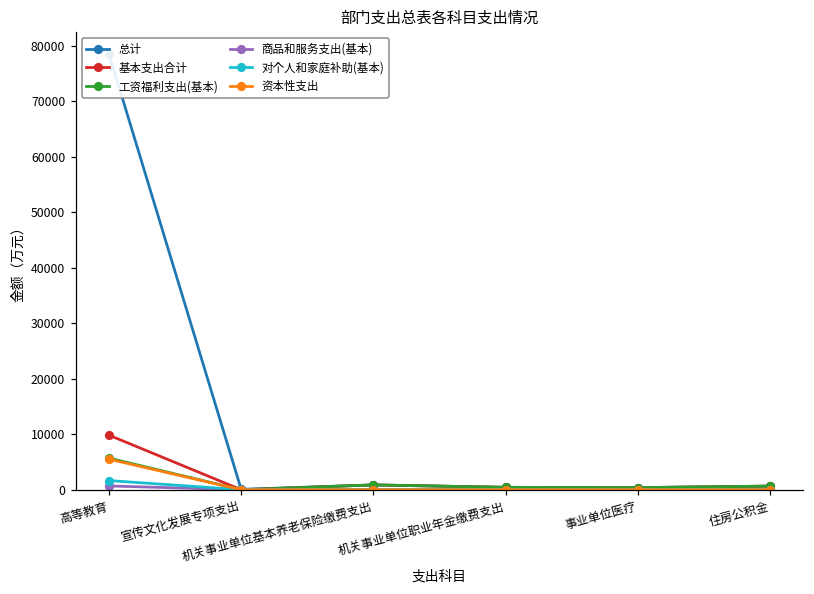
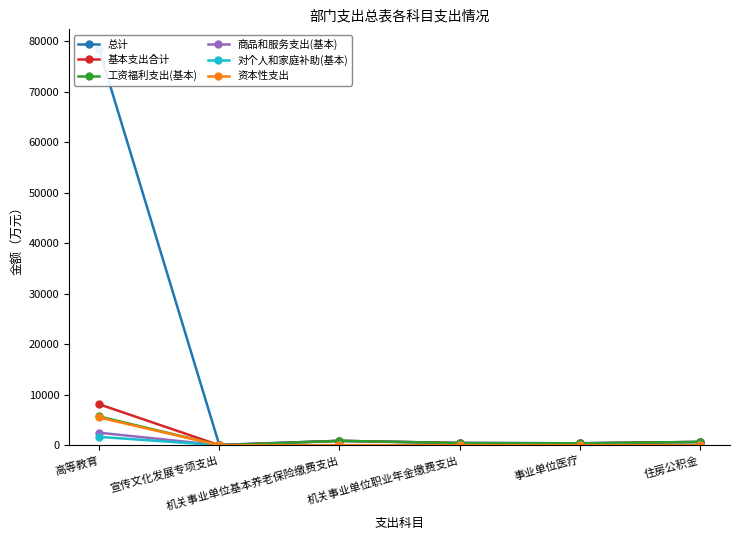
基本支出合计, 高等教育: 10000 -> 8000
商品和服务支出(基本), 高等教育: 1000 -> 2000
